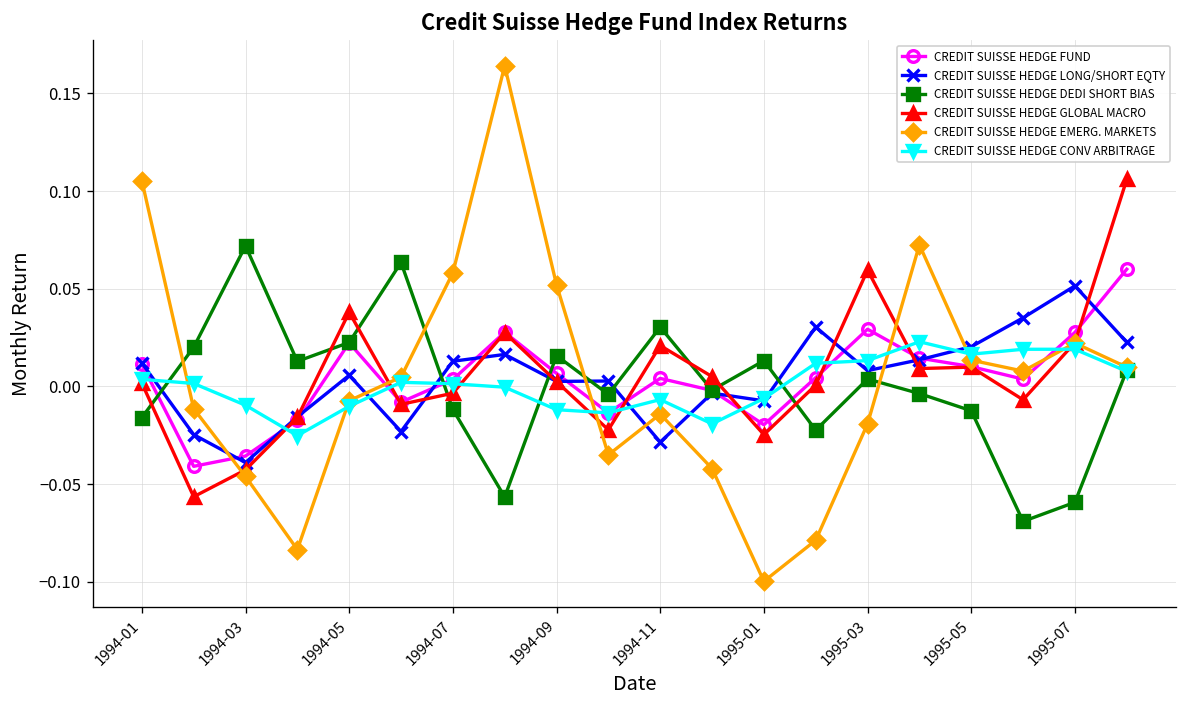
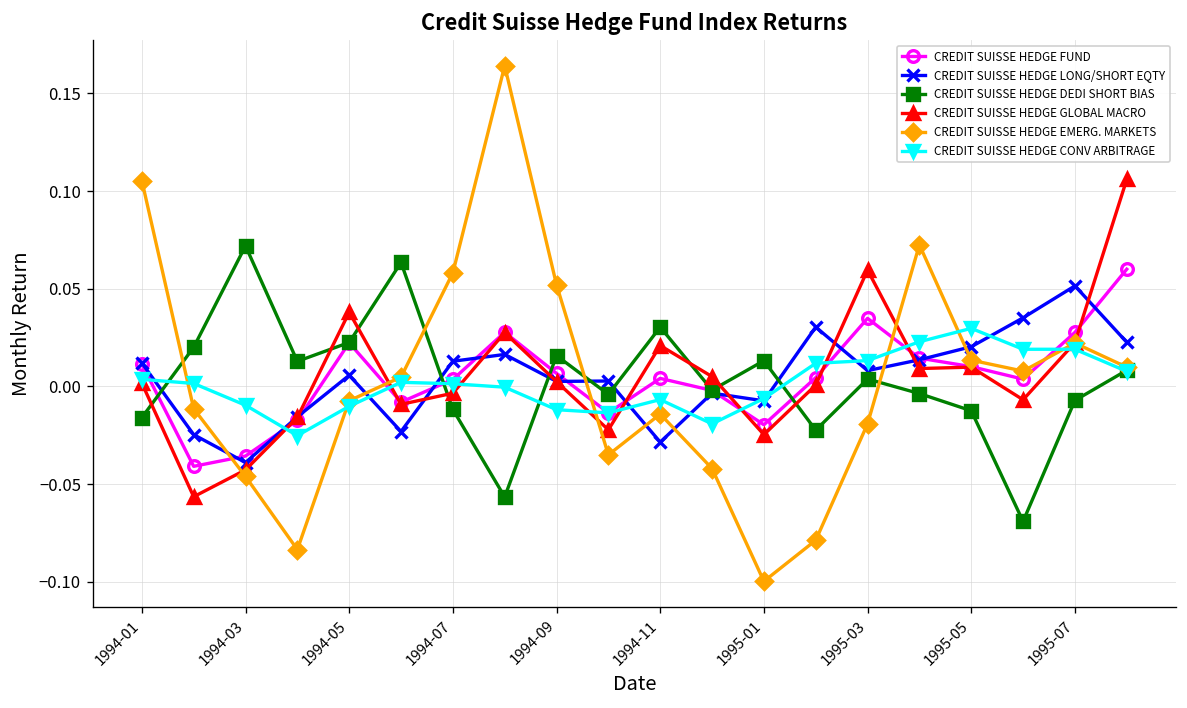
CREDIT SUISSE HEDGE FUND, 1995-03: 0.029 -> 0.035
CREDIT SUISSE HEDGE CONV ARBITRAGE, 1995-05: 0.016 -> 0.030
CREDIT SUISSE HEDGE DEDI SHORT BIAS, 1995-07: -0.059 -> -0.007
